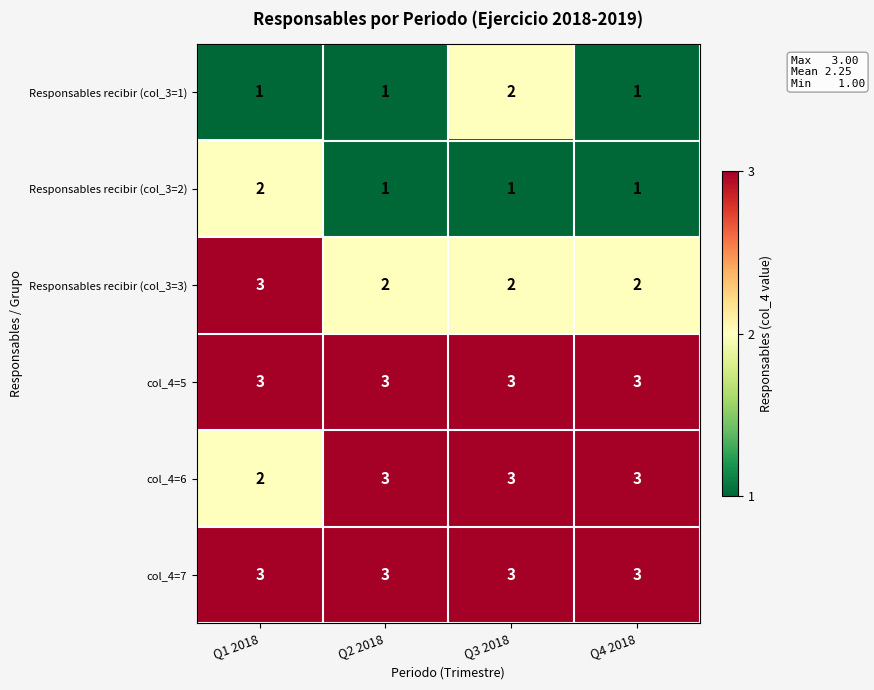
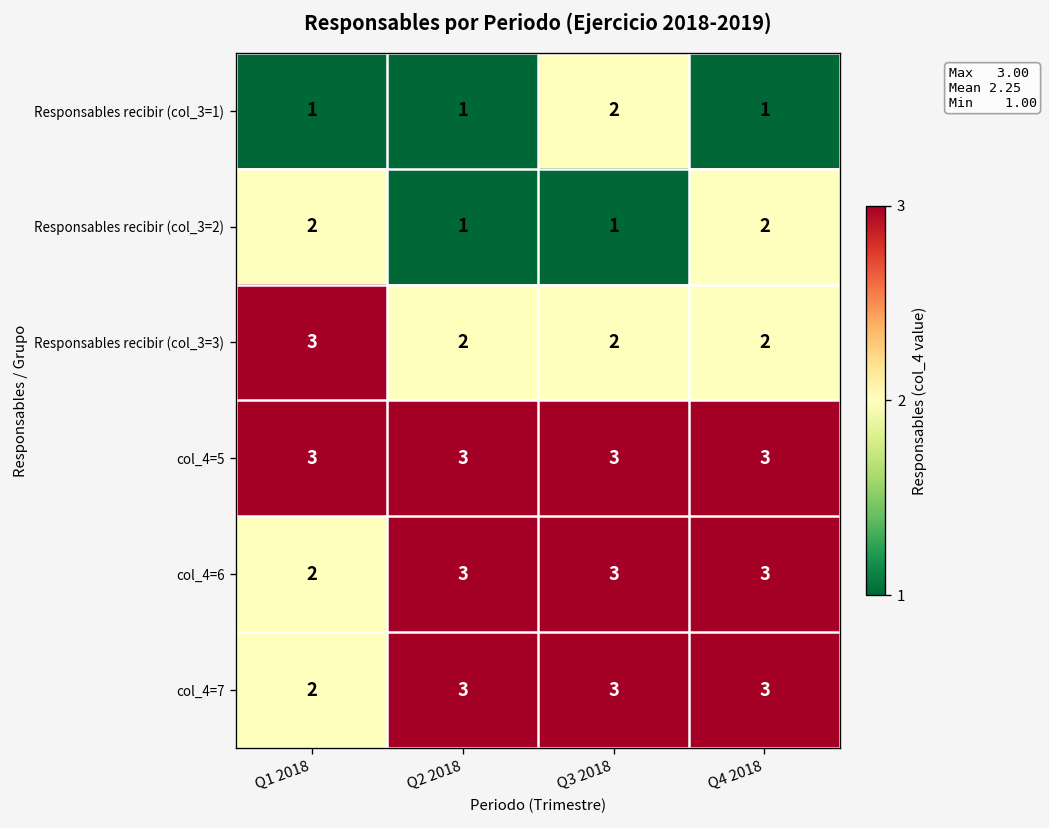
Responsables recibir (col_3=2), Q4 2018: 1 -> 2
col_4=7, Q1 2018: 3 -> 2
